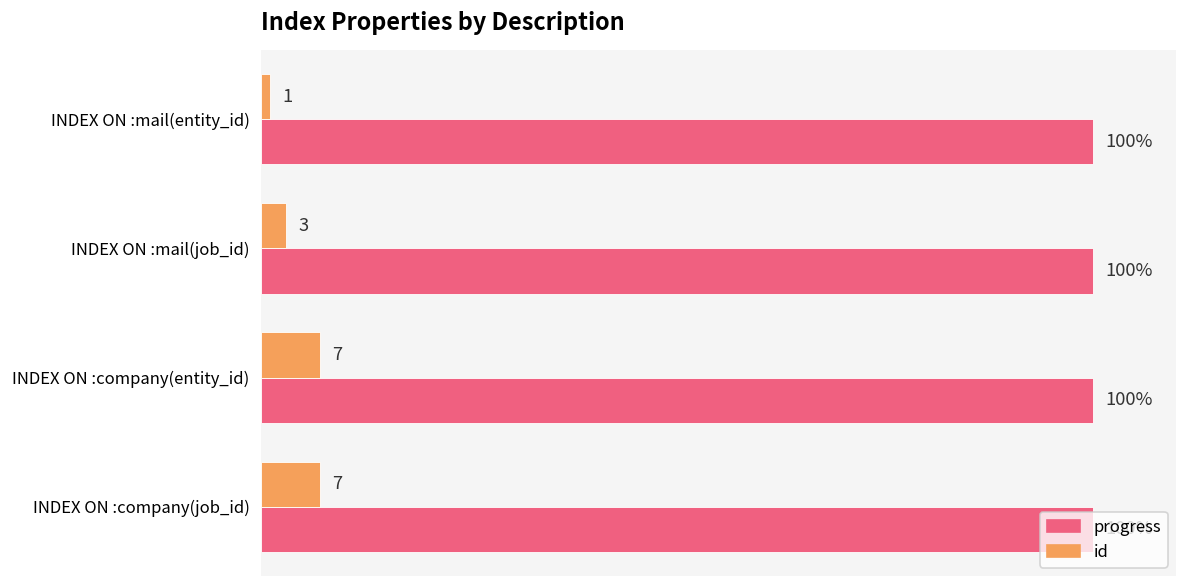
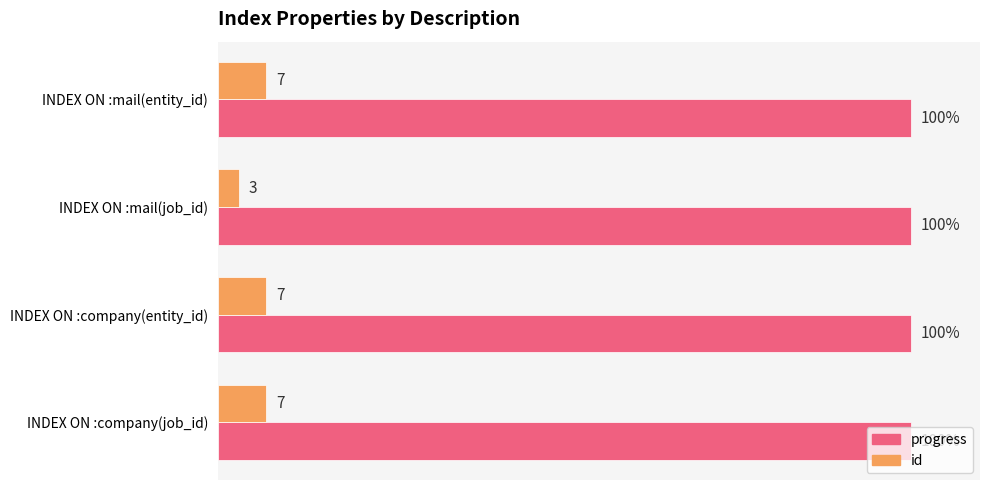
id, INDEX ON :mail(entity_id): 1 -> 7
